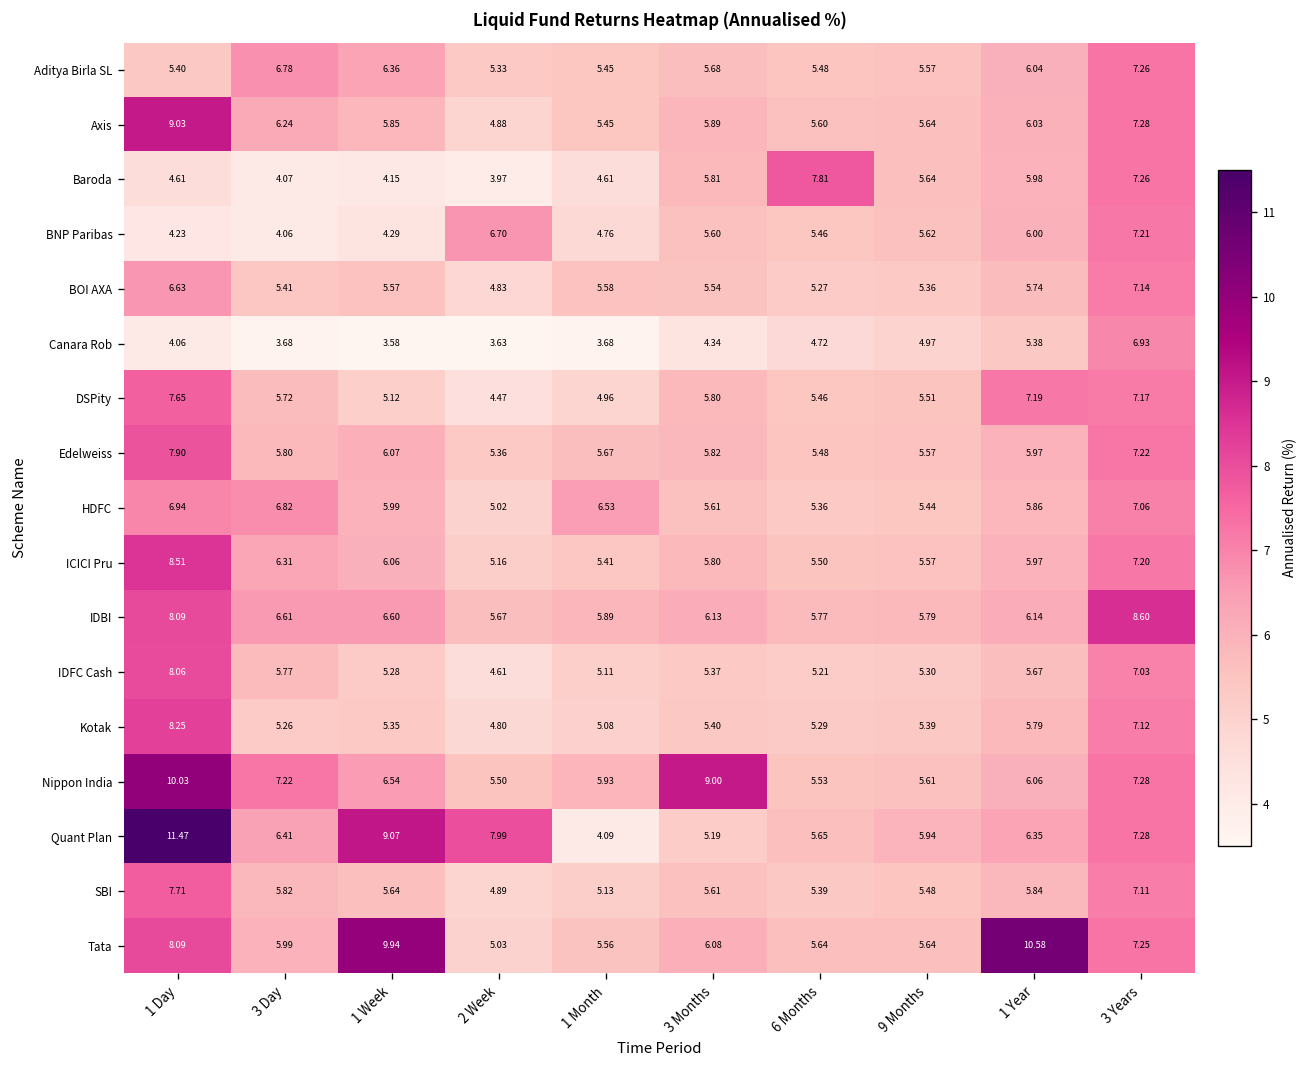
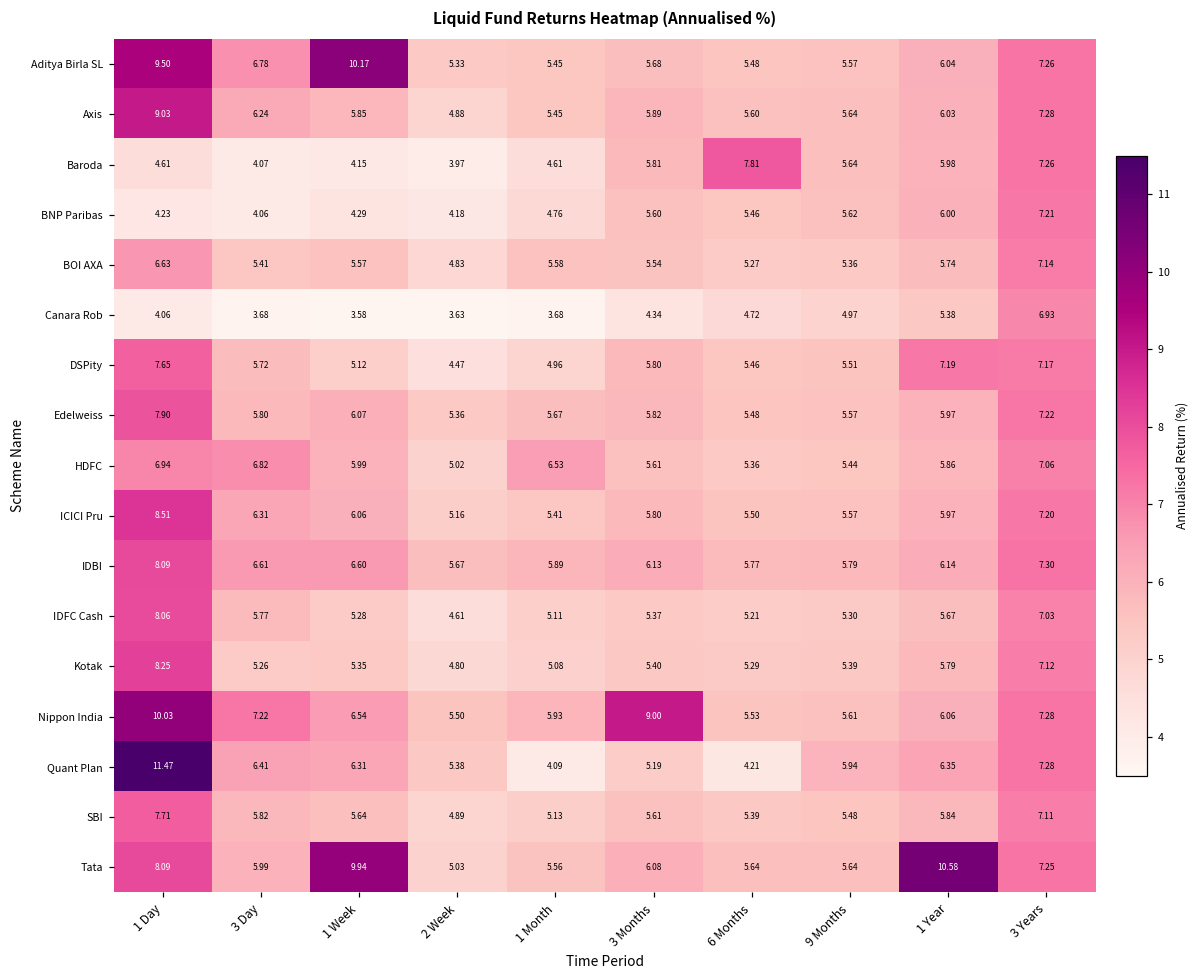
Aditya Birla SL, 1 Day: 5.40 -> 9.50
Aditya Birla SL, 1 Week: 6.36 -> 10.17
BNP Paribas, 2 Week: 6.70 -> 4.18
IDBI, 3 Years: 8.60 -> 7.30
Quant Plan, 1 Week: 9.07 -> 6.31
Quant Plan, 2 Week: 7.99 -> 5.38
Quant Plan, 6 Months: 5.65 -> 4.21
